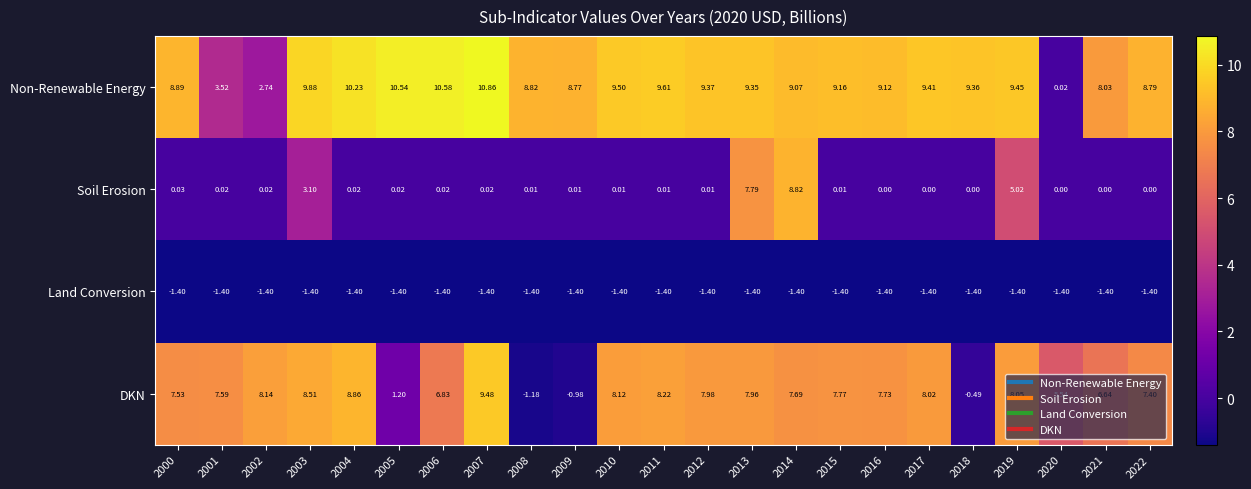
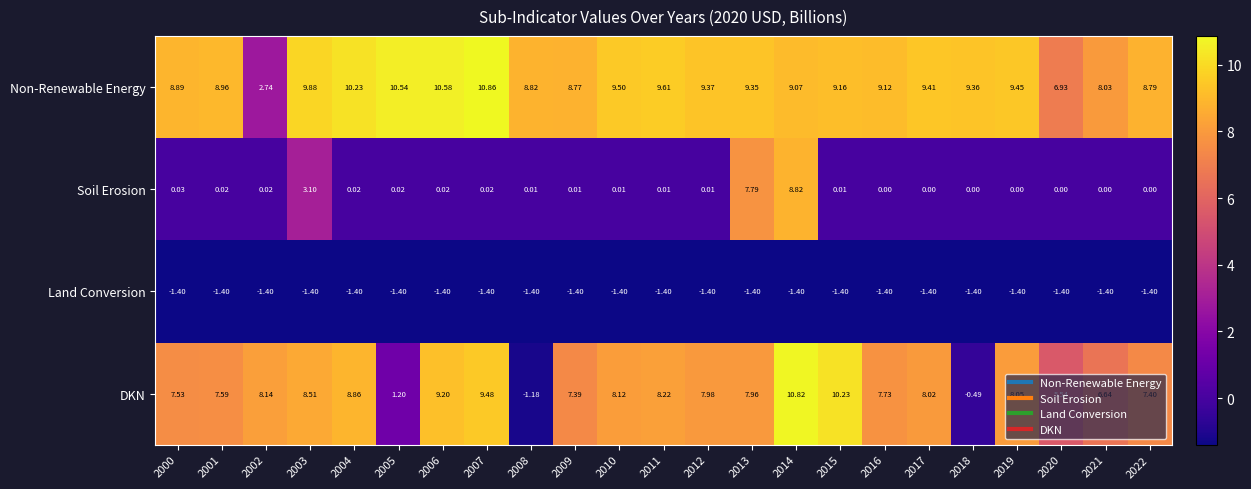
Non-Renewable Energy, 2001: 3.52 -> 8.96
Non-Renewable Energy, 2020: 0.02 -> 6.93
Soil Erosion, 2019: 5.02 -> 0.00
DKN, 2006: 6.83 -> 9.20
DKN, 2009: -0.98 -> 7.39
DKN, 2014: 7.69 -> 10.82
DKN, 2015: 7.77 -> 10.23
